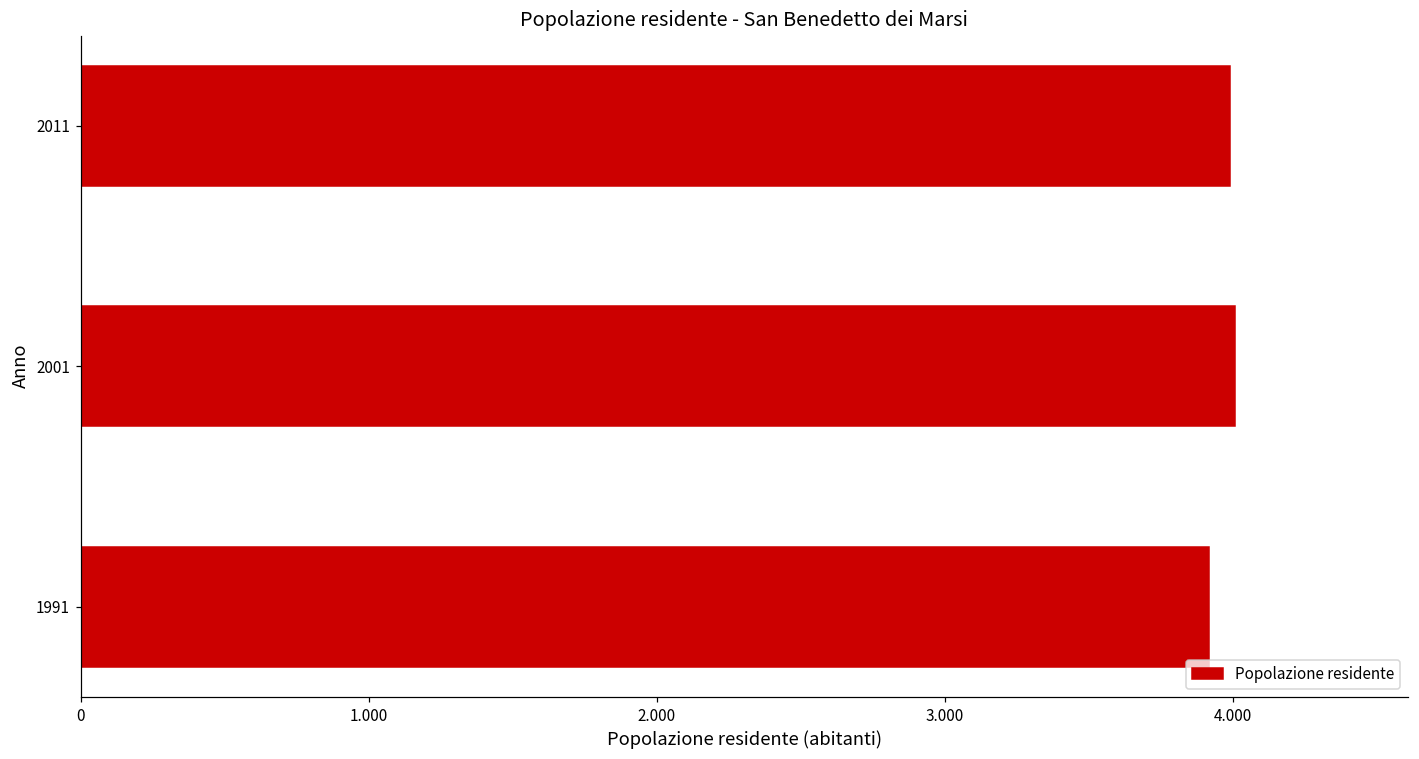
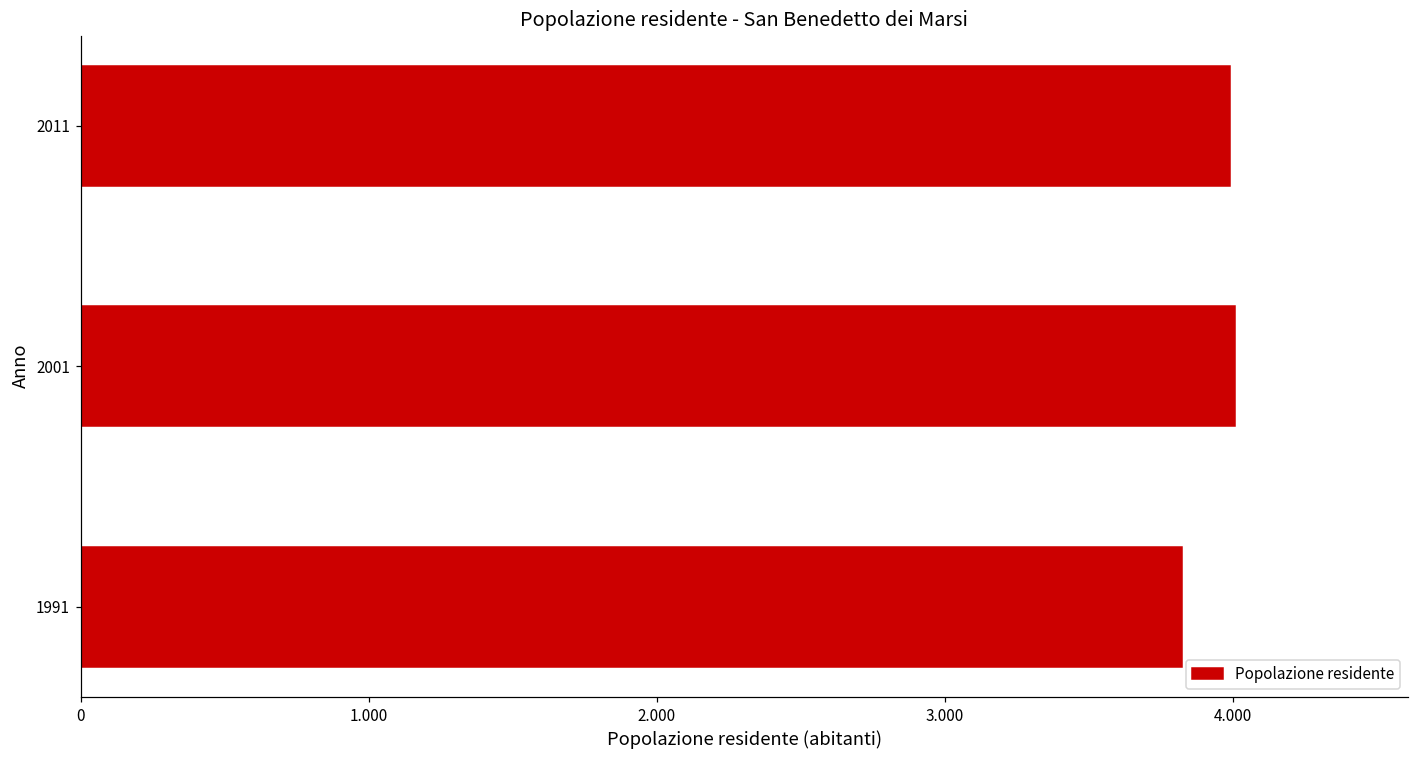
1991: 3.92 -> 3.82
